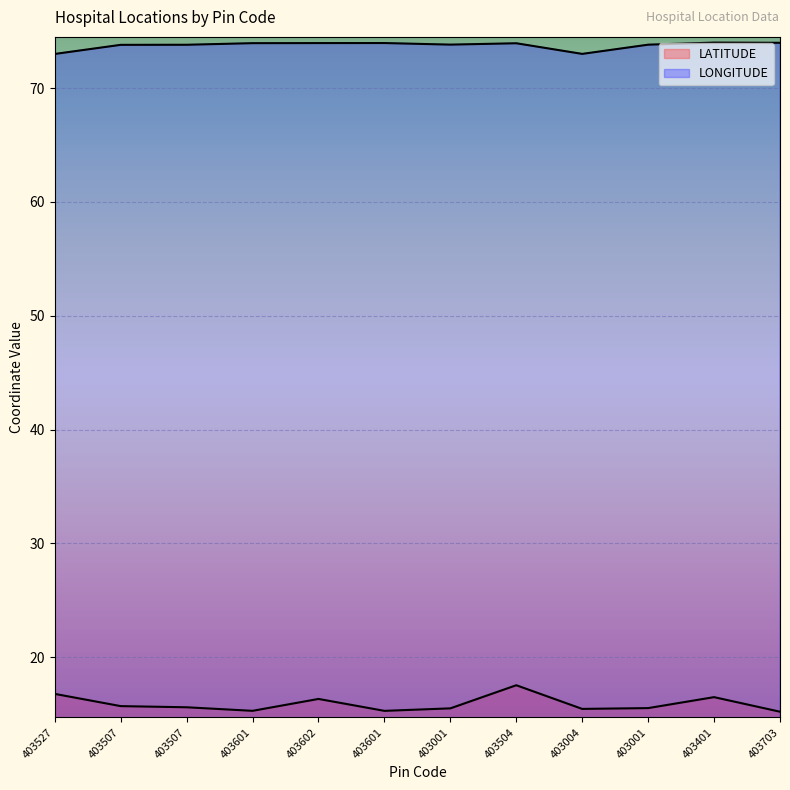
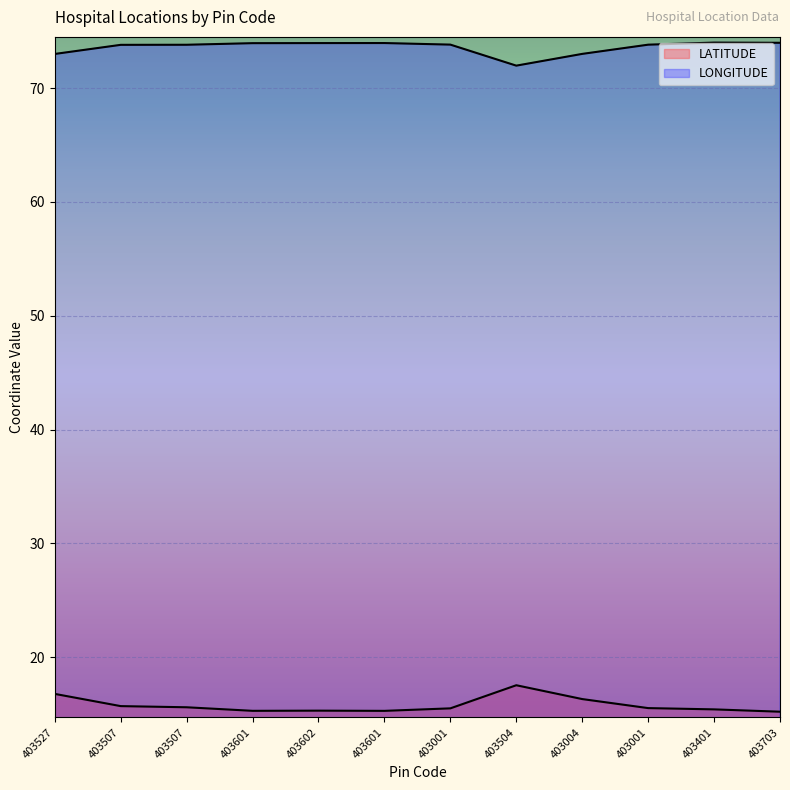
LATITUDE, 403602: 16.3 -> 15.3
LONGITUDE, 403504: 73.9 -> 72.0
LATITUDE, 403004: 15.5 -> 16.3
LATITUDE, 403401: 16.5 -> 15.4
